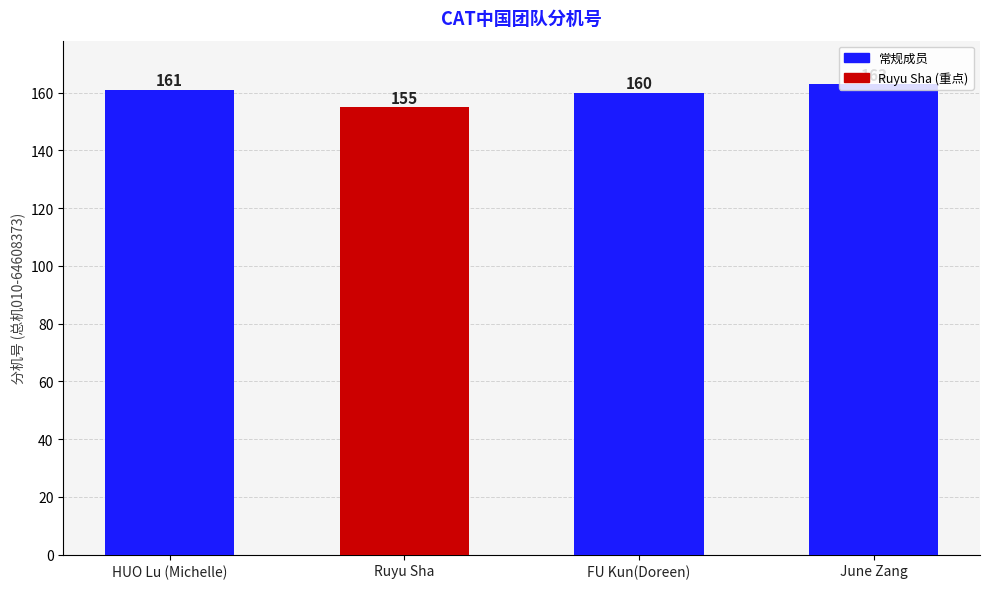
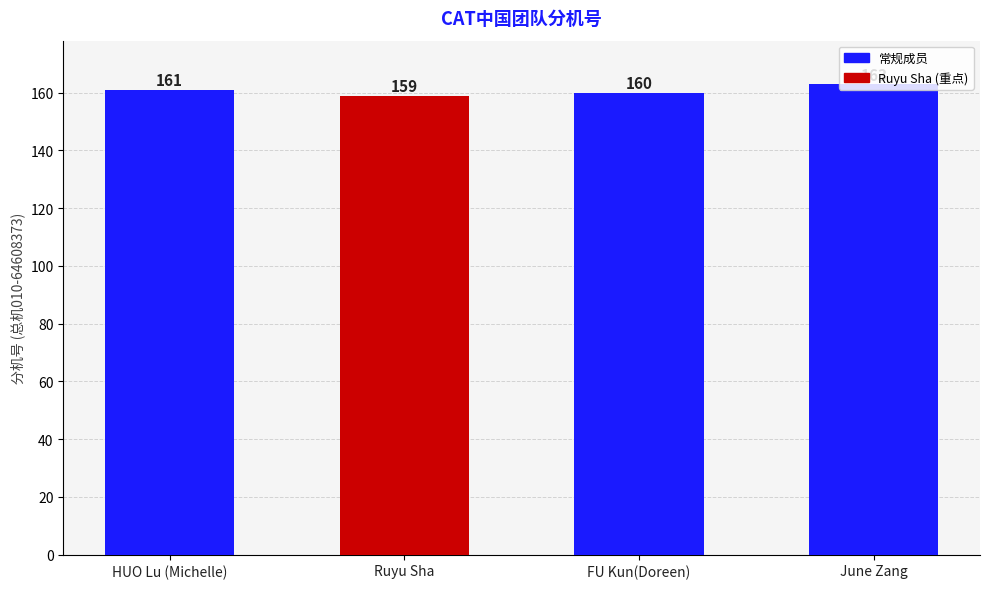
Ruyu Sha: 155 -> 159
